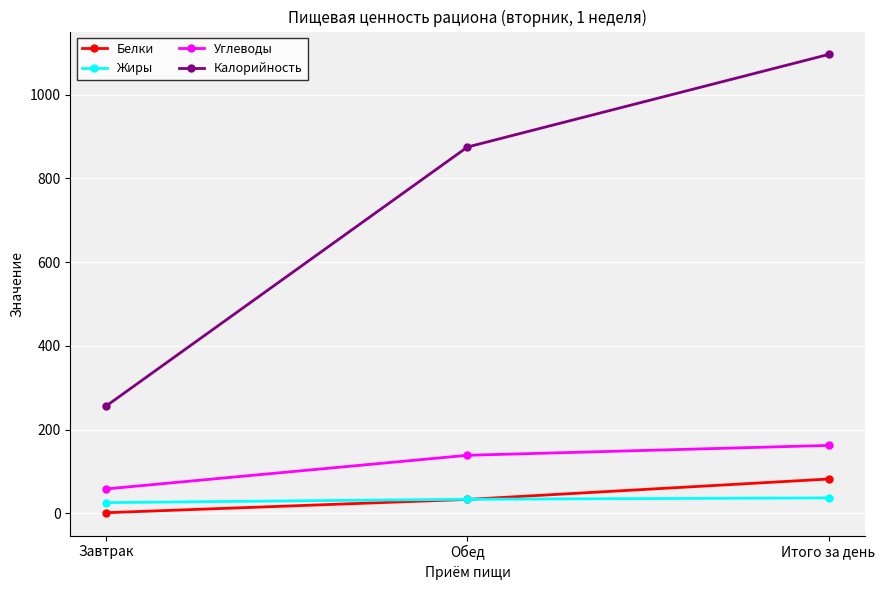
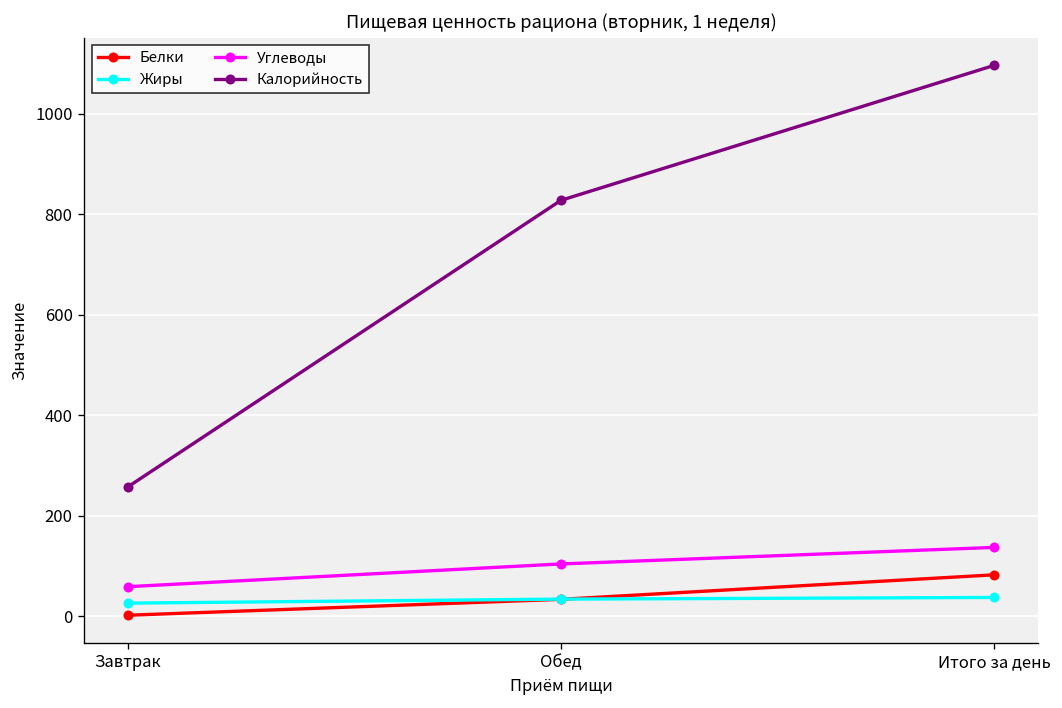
Углеводы, Обед: 140 -> 100
Калорийность, Обед: 880 -> 830
Углеводы, Итого за день: 160 -> 140
